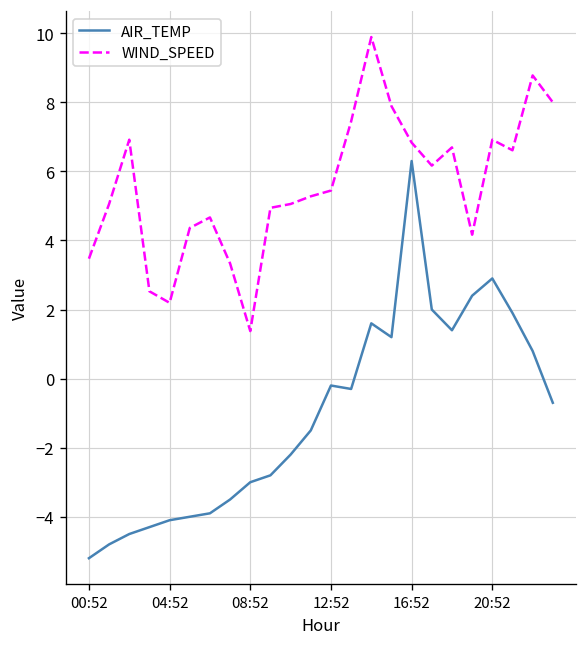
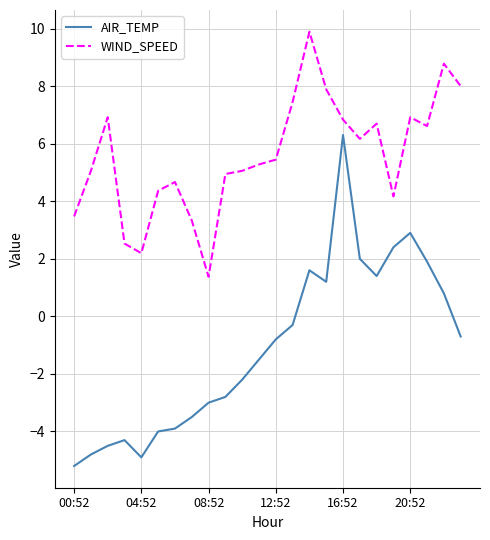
AIR_TEMP, 04:52: -4.1 -> -4.9
AIR_TEMP, 12:52: -0.2 -> -0.8
